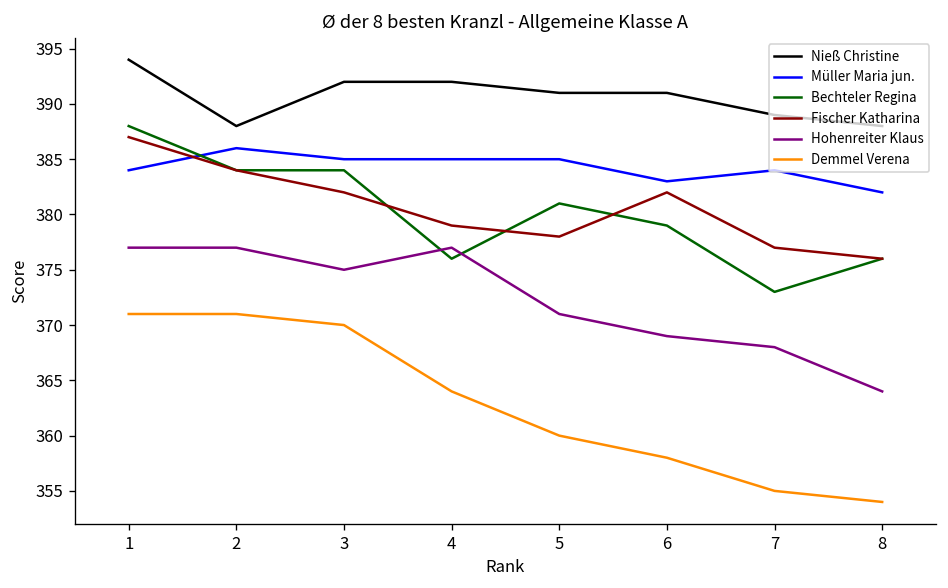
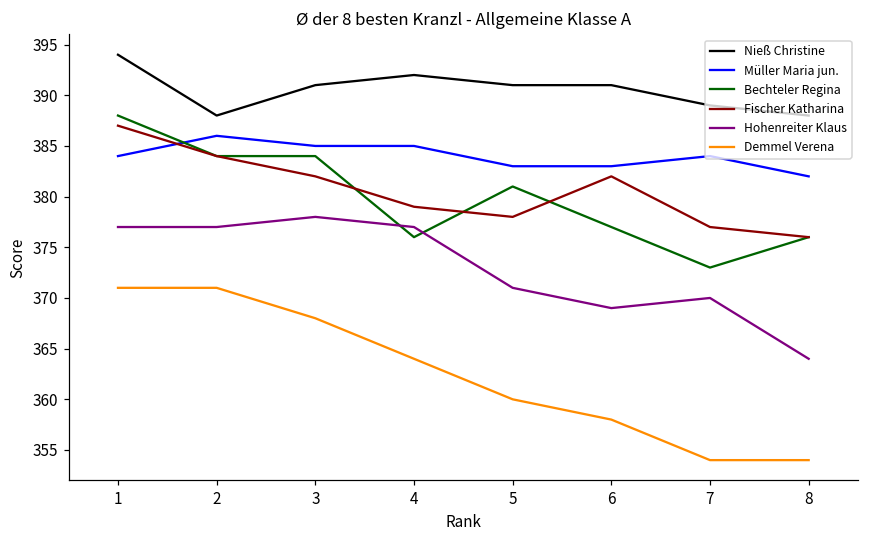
Nieß Christine, 3: 392 -> 391
Hohenreiter Klaus, 3: 375 -> 378
Demmel Verena, 3: 370 -> 368
Müller Maria jun., 5: 385 -> 383
Bechteler Regina, 6: 379 -> 377
Hohenreiter Klaus, 7: 368 -> 370
Demmel Verena, 7: 355 -> 354
